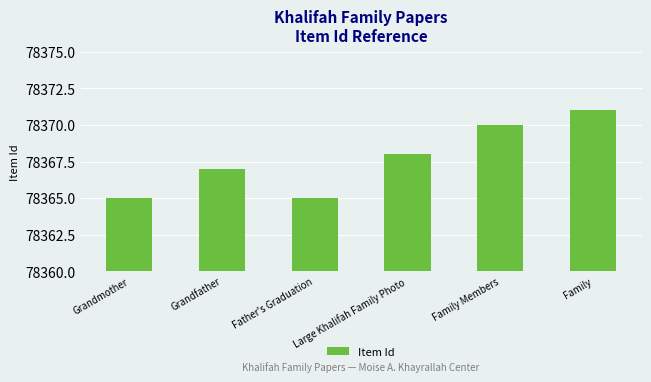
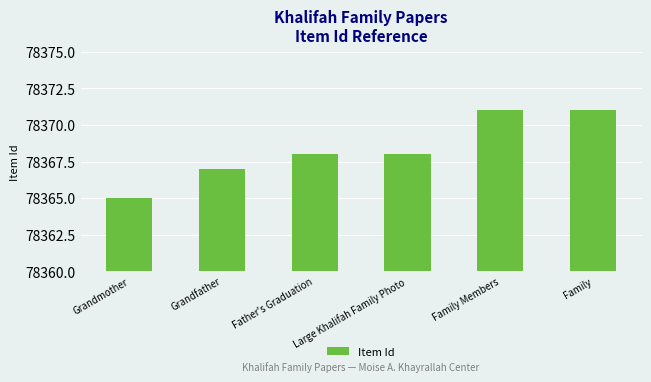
Father's Graduation: 78365 -> 78368
Family Members: 78370 -> 78371
